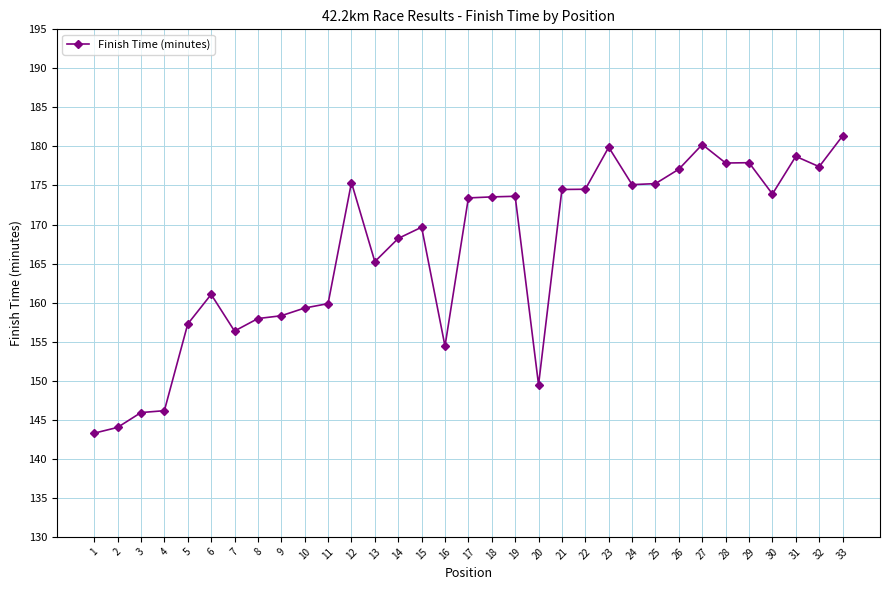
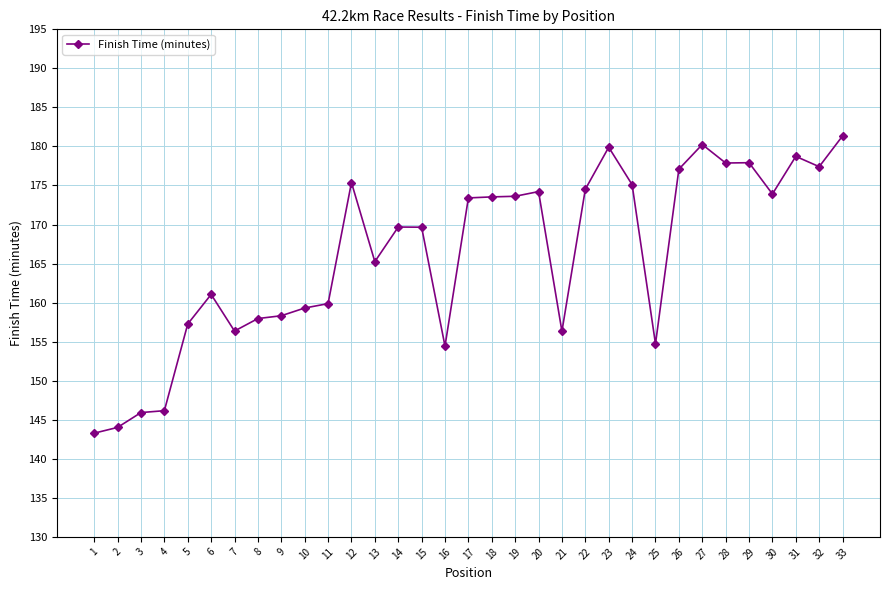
14: 168 -> 170
20: 149 -> 174
21: 174 -> 156
25: 175 -> 155
